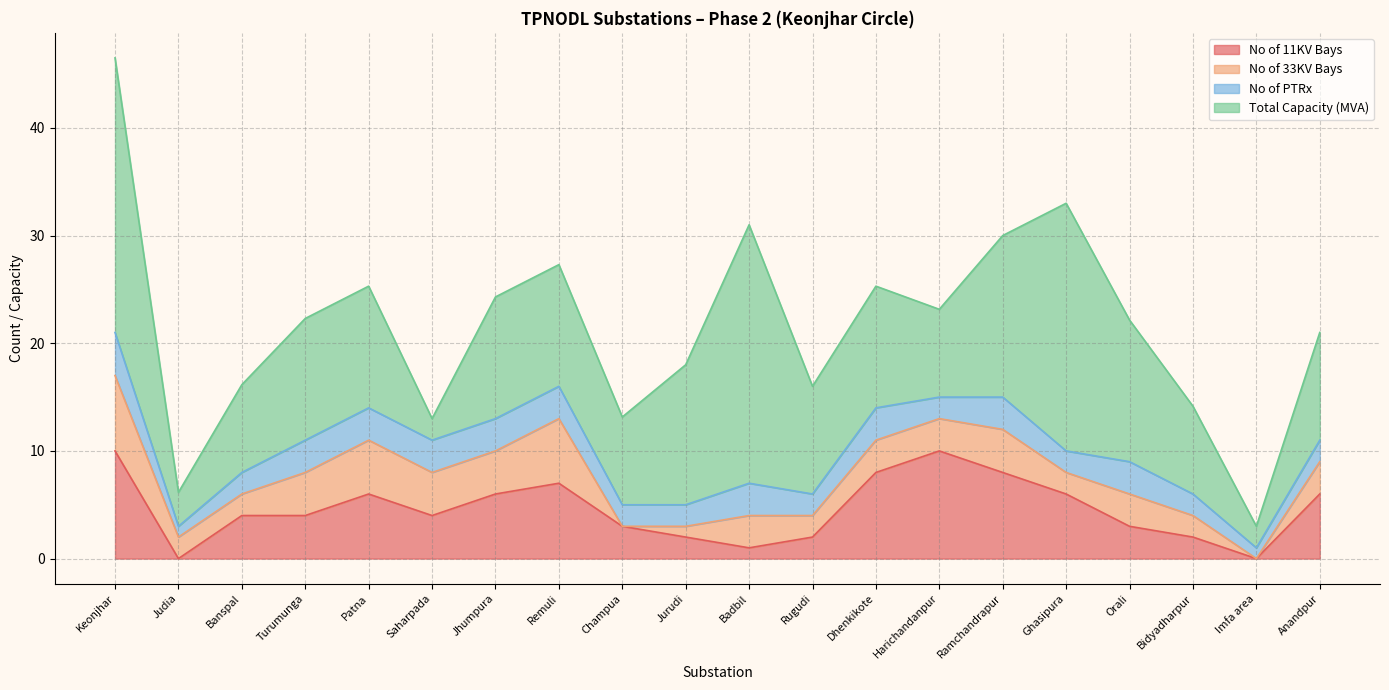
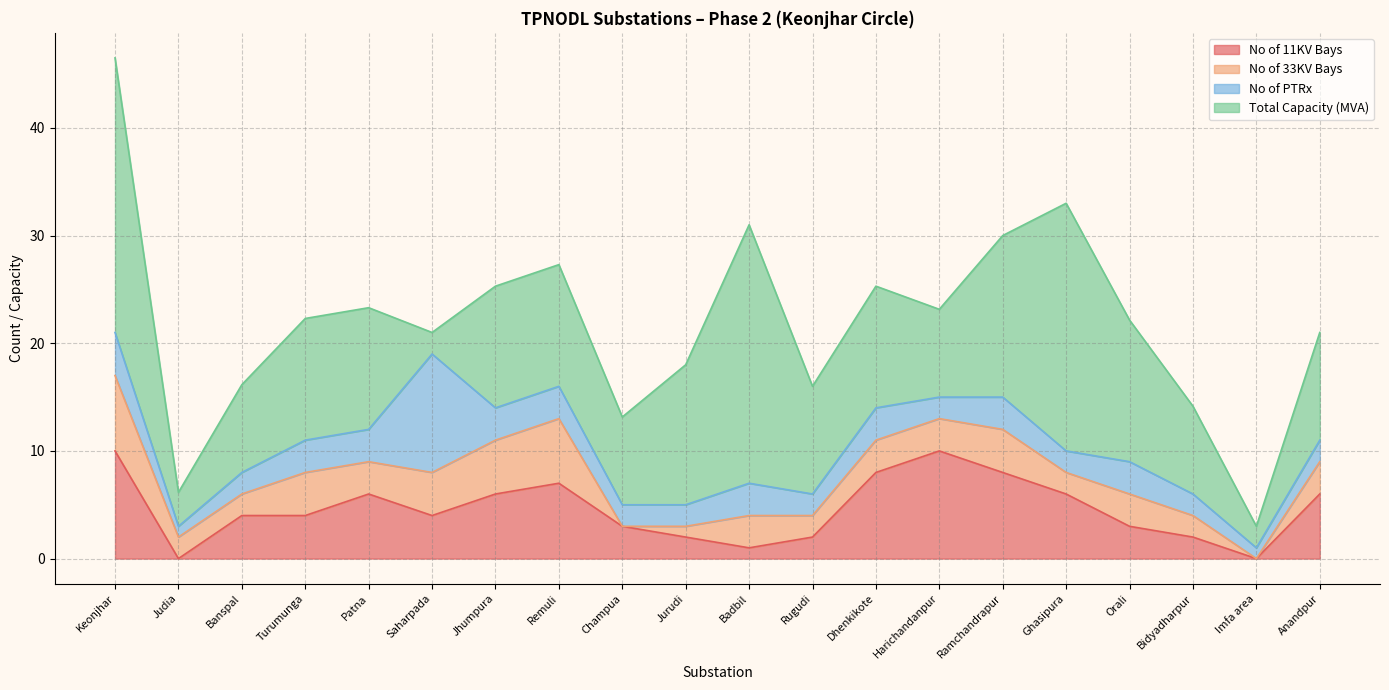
No of 33KV Bays, Patna: 5 -> 3
No of PTRx, Saharpada: 3 -> 11
No of 33KV Bays, Jhumpura: 4 -> 5
